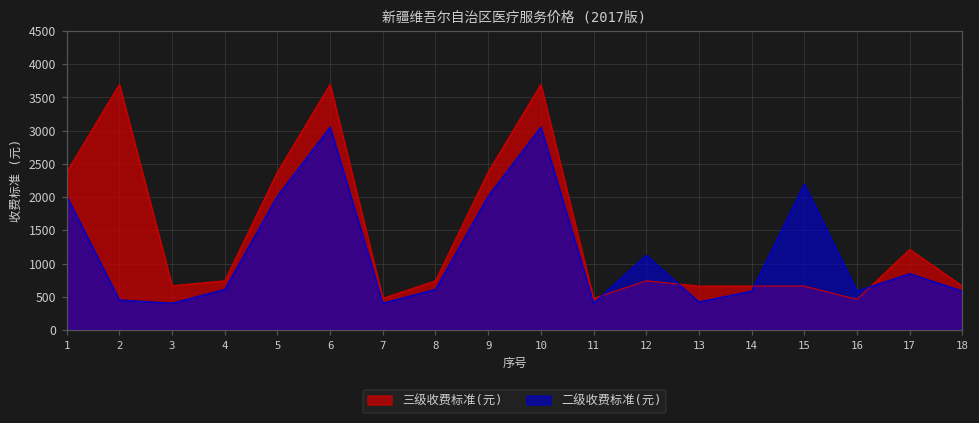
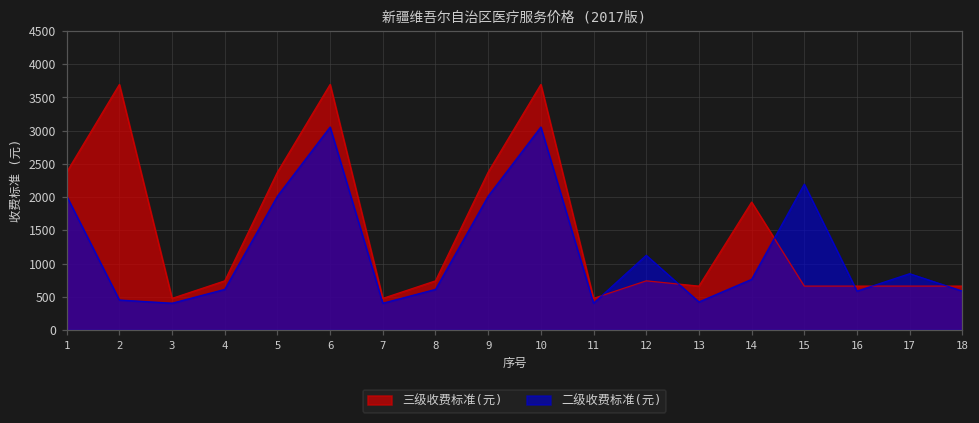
三级收费标准(元), 3: 700 -> 500
三级收费标准(元), 14: 700 -> 1900
二级收费标准(元), 14: 600 -> 800
三级收费标准(元), 16: 500 -> 700
三级收费标准(元), 17: 1200 -> 700
